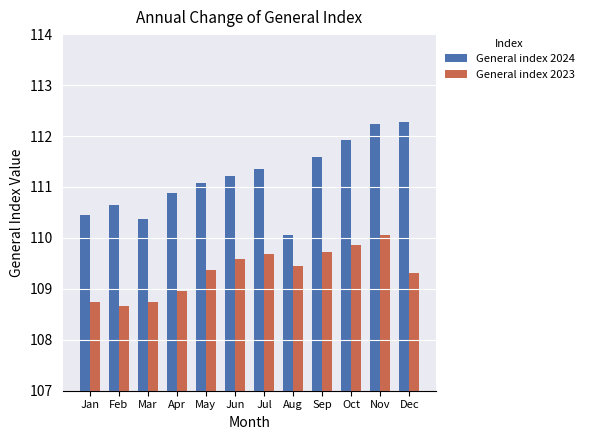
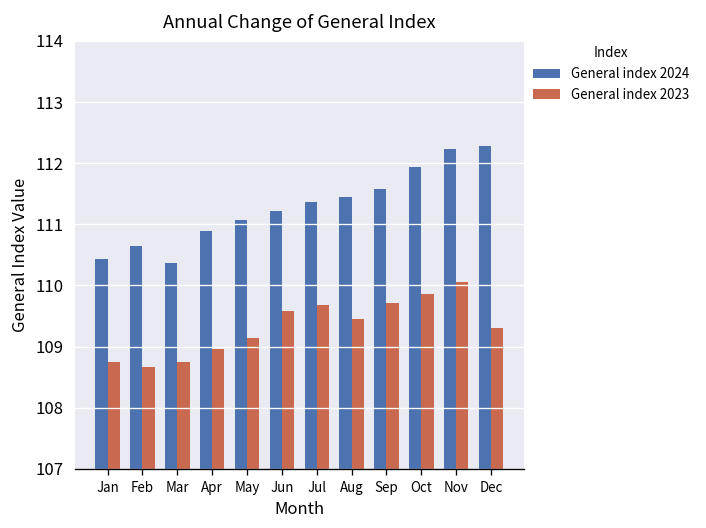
General index 2023, May: 109.4 -> 109.1
General index 2024, Aug: 110.1 -> 111.4
